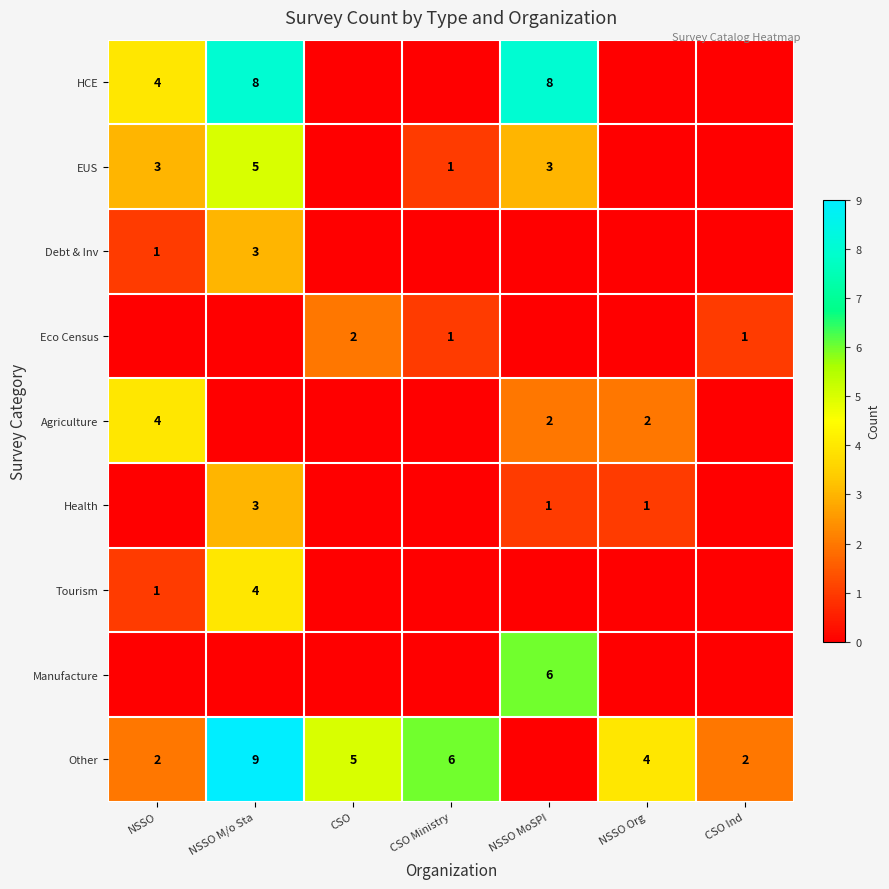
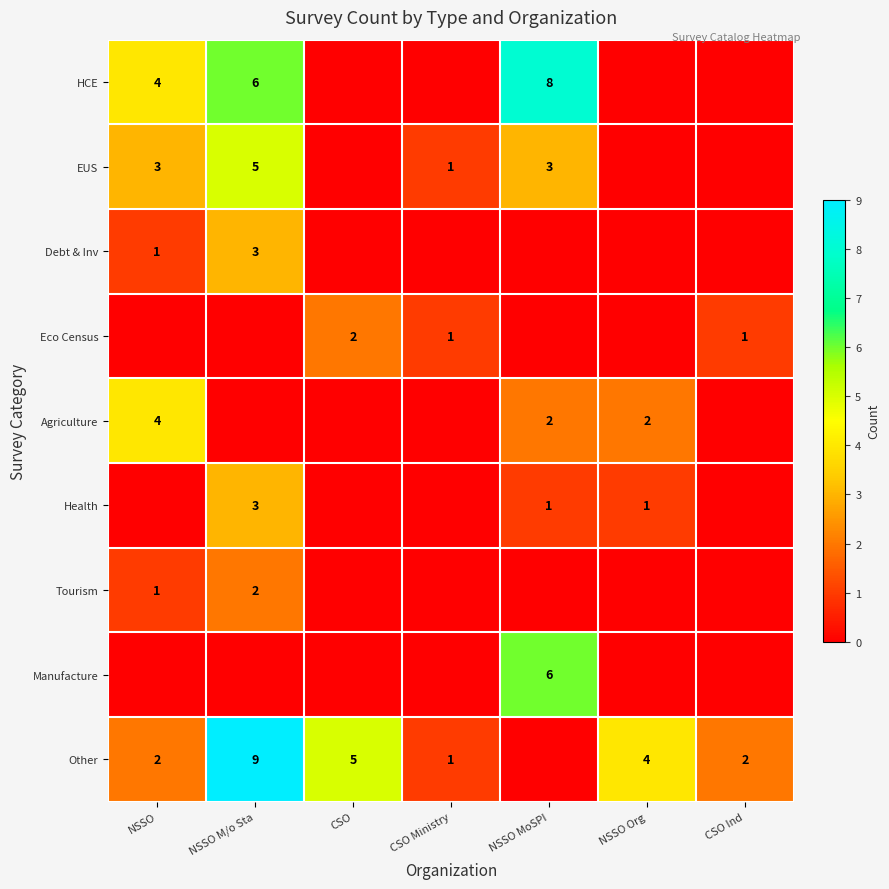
HCE, NSSO M/o Sta: 8 -> 6
Tourism, NSSO M/o Sta: 4 -> 2
Other, CSO Ministry: 6 -> 1
